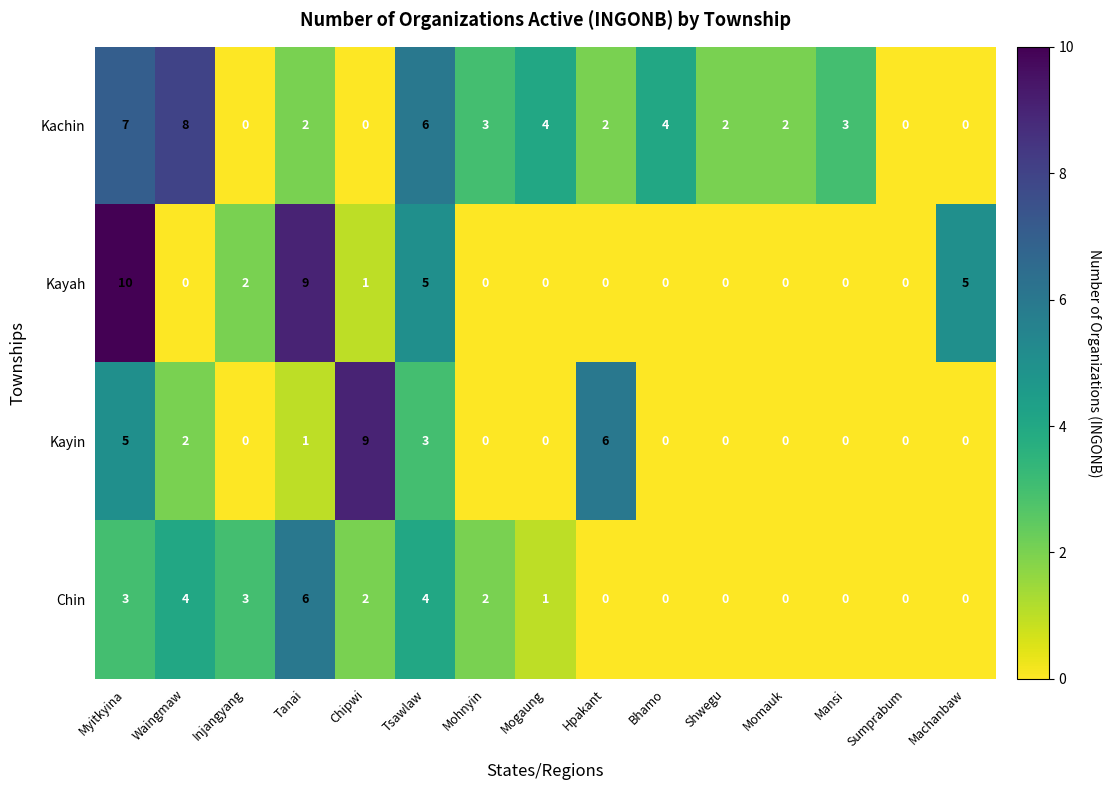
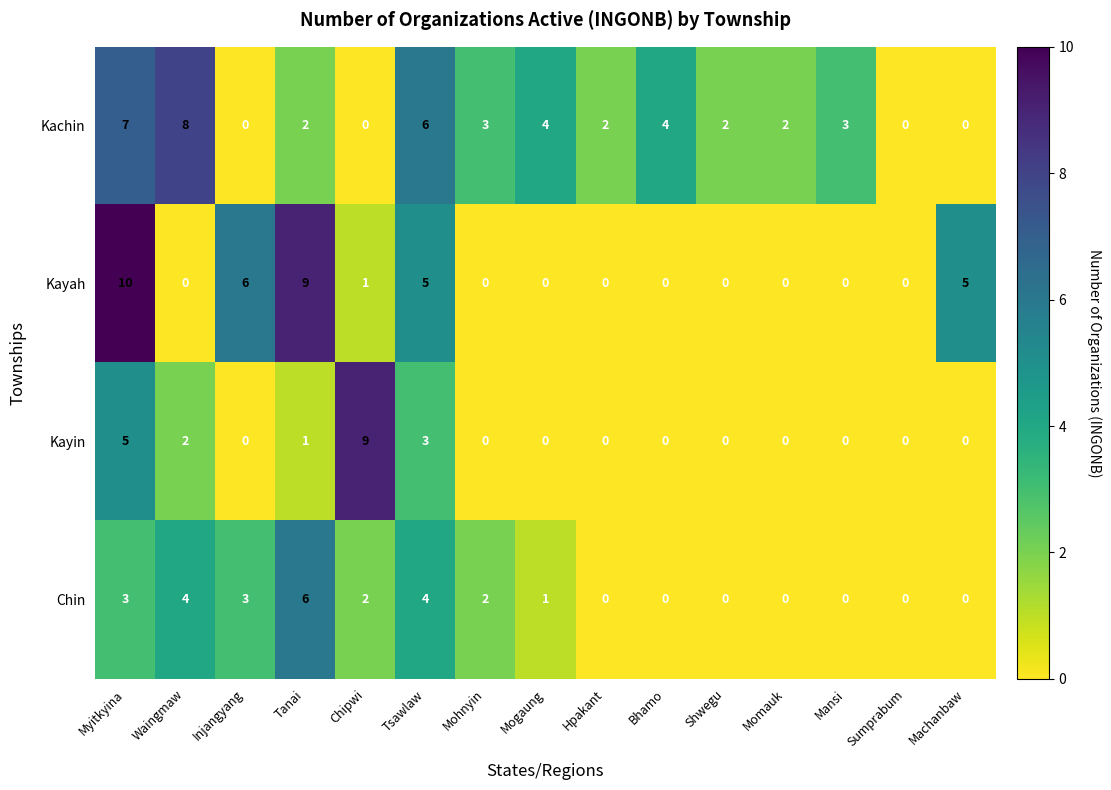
Kayah, Injangyang: 2 -> 6
Kayin, Hpakant: 6 -> 0
